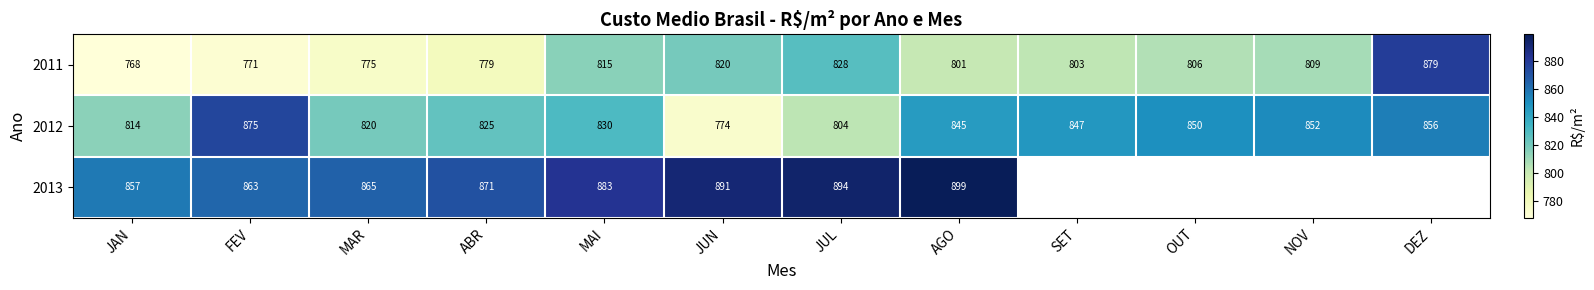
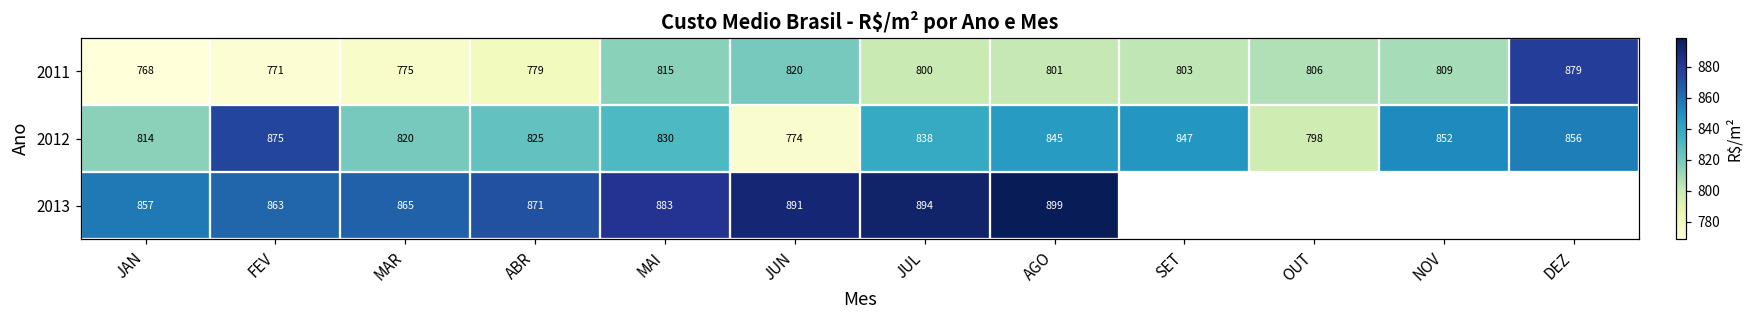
2011, JUL: 828 -> 800
2012, JUL: 804 -> 838
2012, OUT: 850 -> 798
